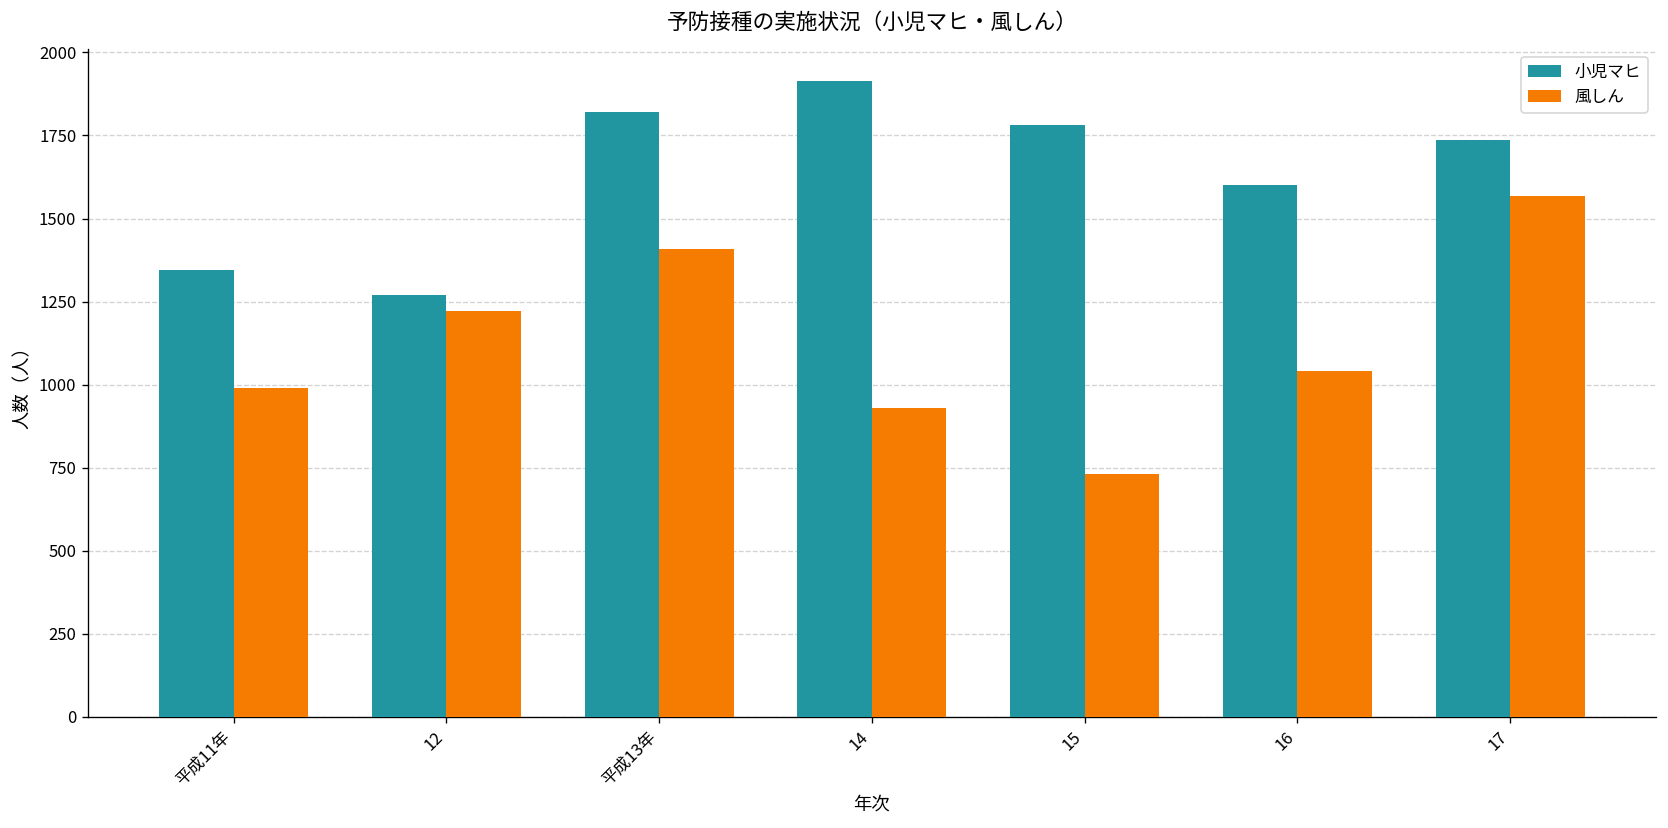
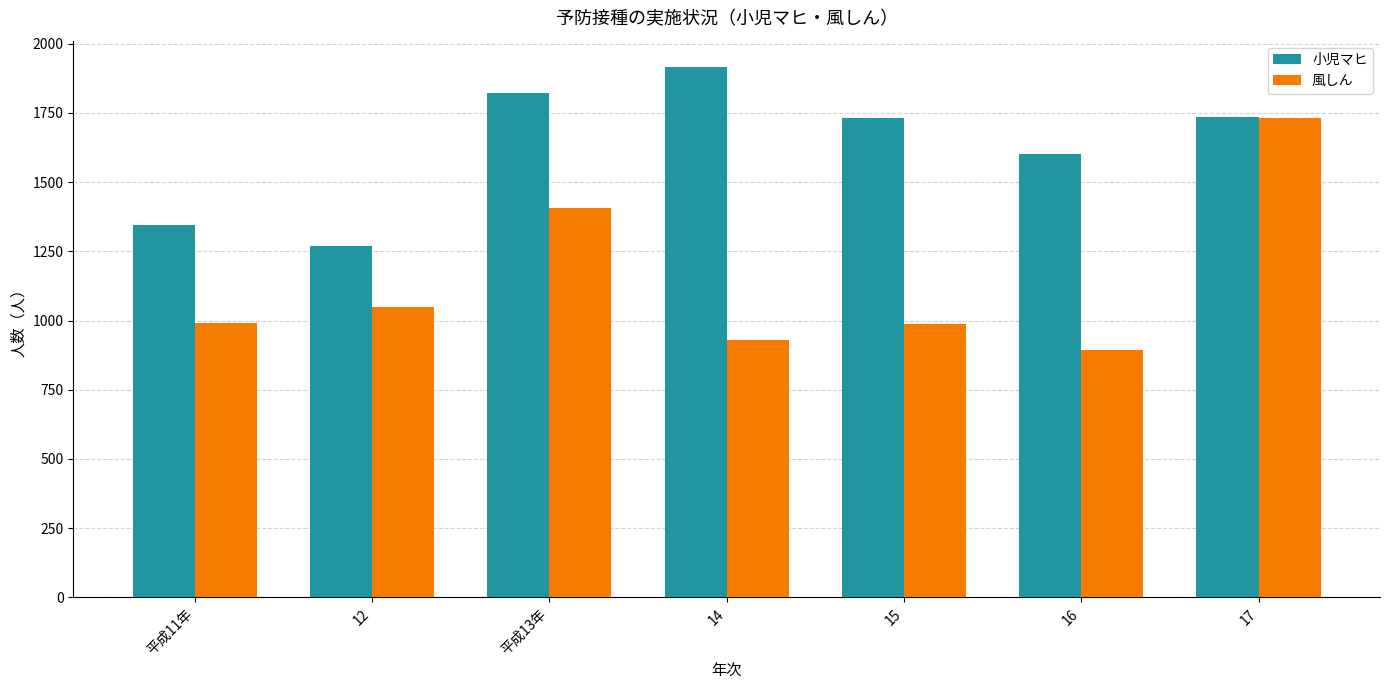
風しん, 12: 1220 -> 1050
小児マヒ, 15: 1780 -> 1730
風しん, 15: 730 -> 990
風しん, 16: 1040 -> 890
風しん, 17: 1570 -> 1730
